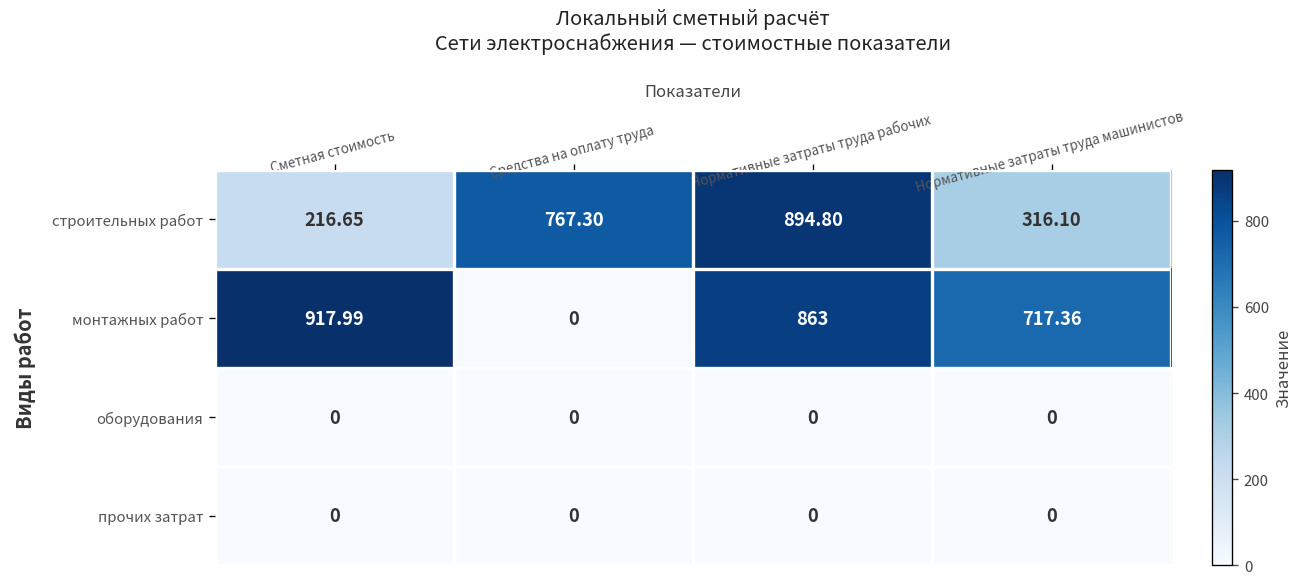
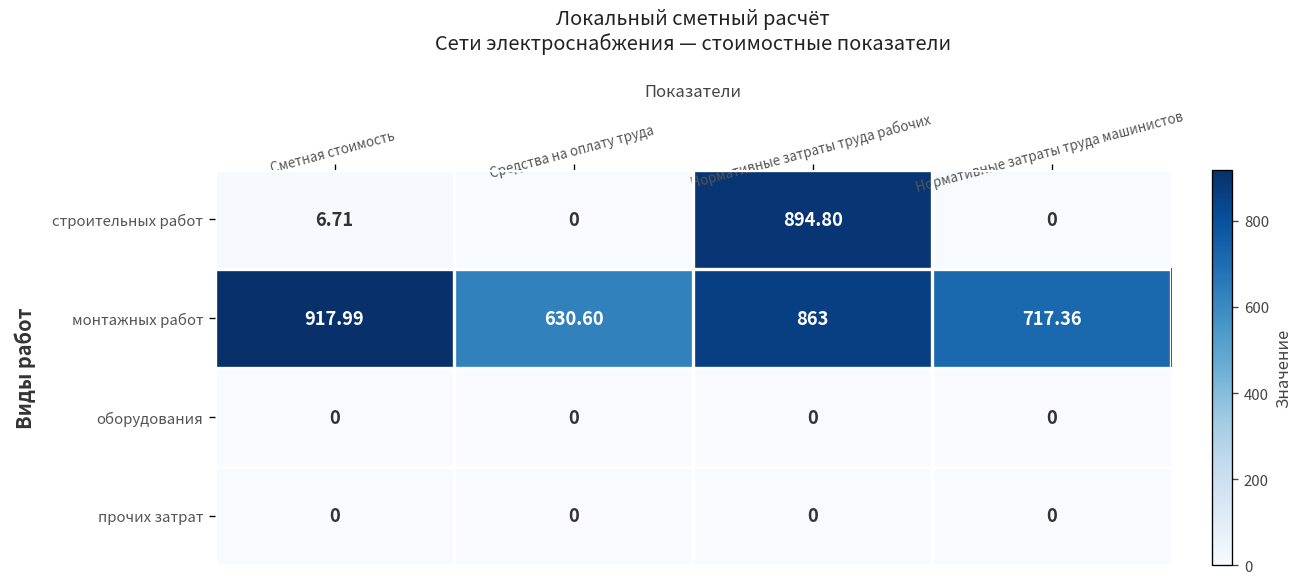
строительных работ, Сметная стоимость: 216.65 -> 6.71
строительных работ, Средства на оплату труда: 767.30 -> 0
строительных работ, Нормативные затраты труда машинистов: 316.10 -> 0
монтажных работ, Средства на оплату труда: 0 -> 630.60
